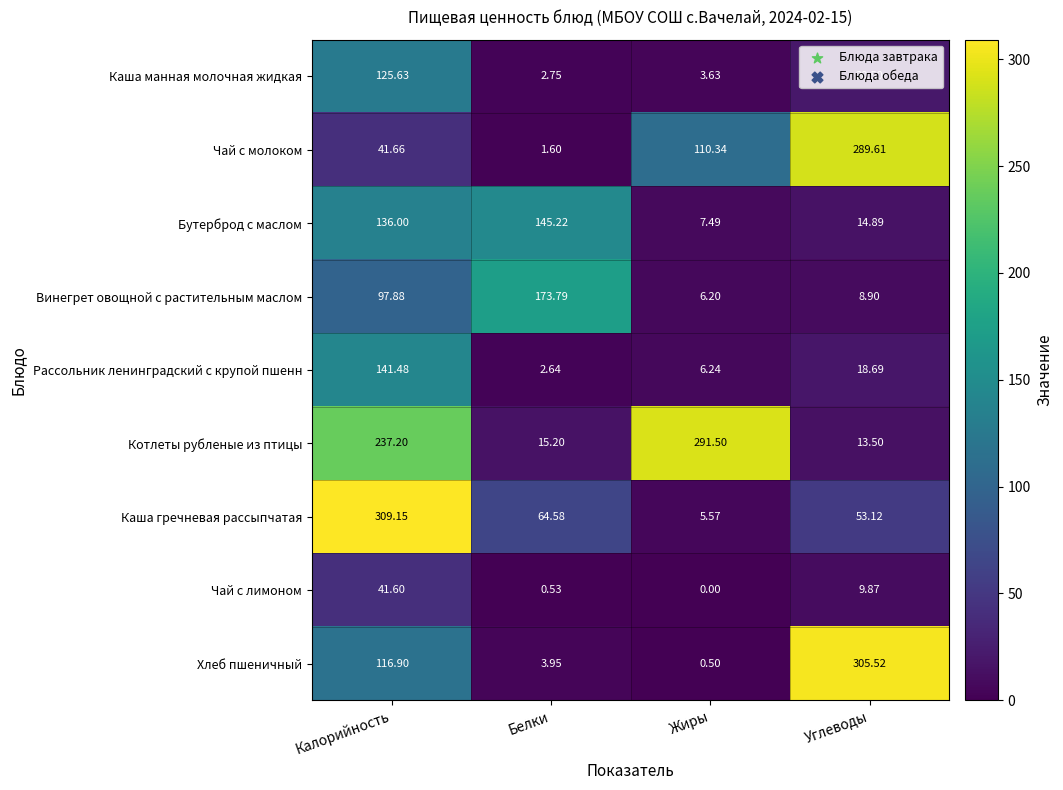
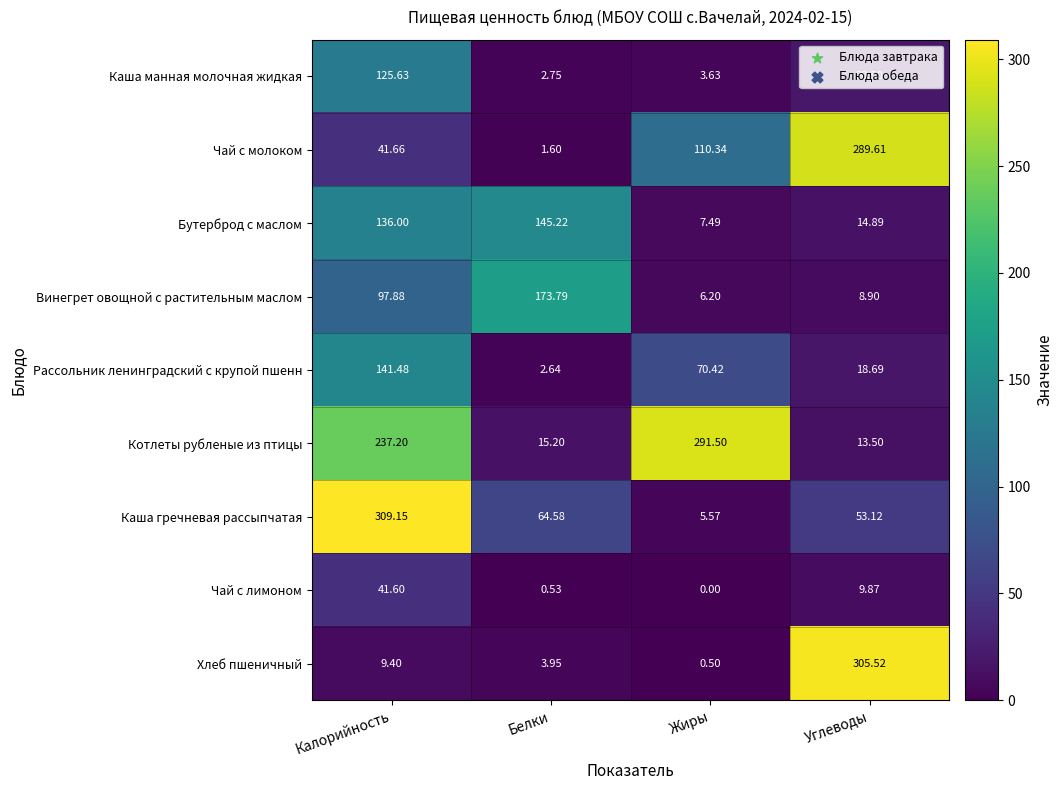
Рассольник ленинградский с крупой пшенн, Жиры: 6.24 -> 70.42
Хлеб пшеничный, Калорийность: 116.90 -> 9.40
